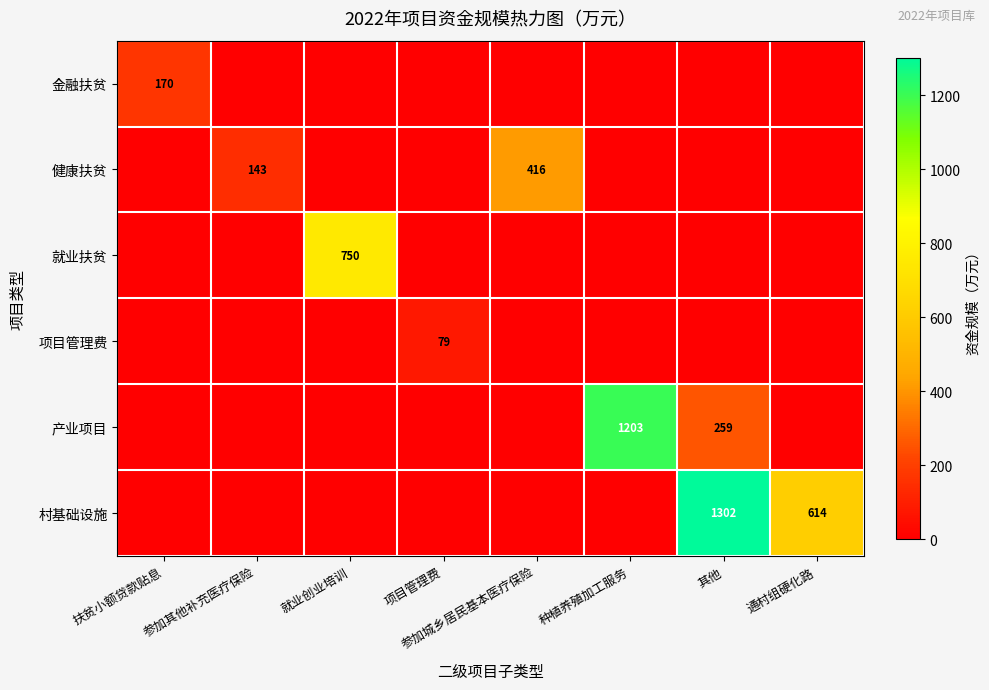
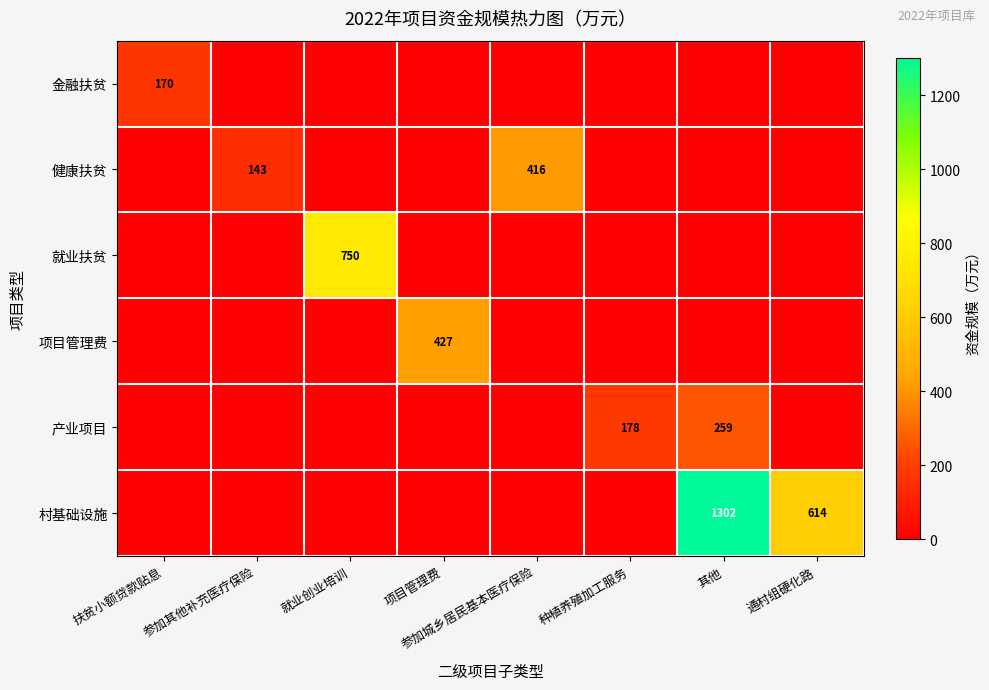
项目管理费, 项目管理费: 79 -> 427
产业项目, 种植养殖加工服务: 1203 -> 178
